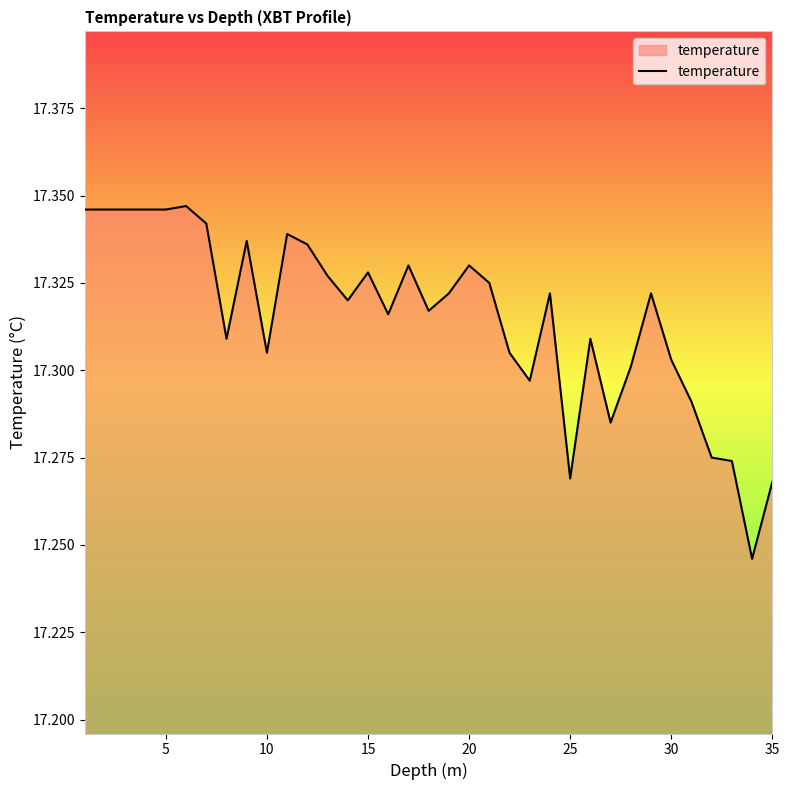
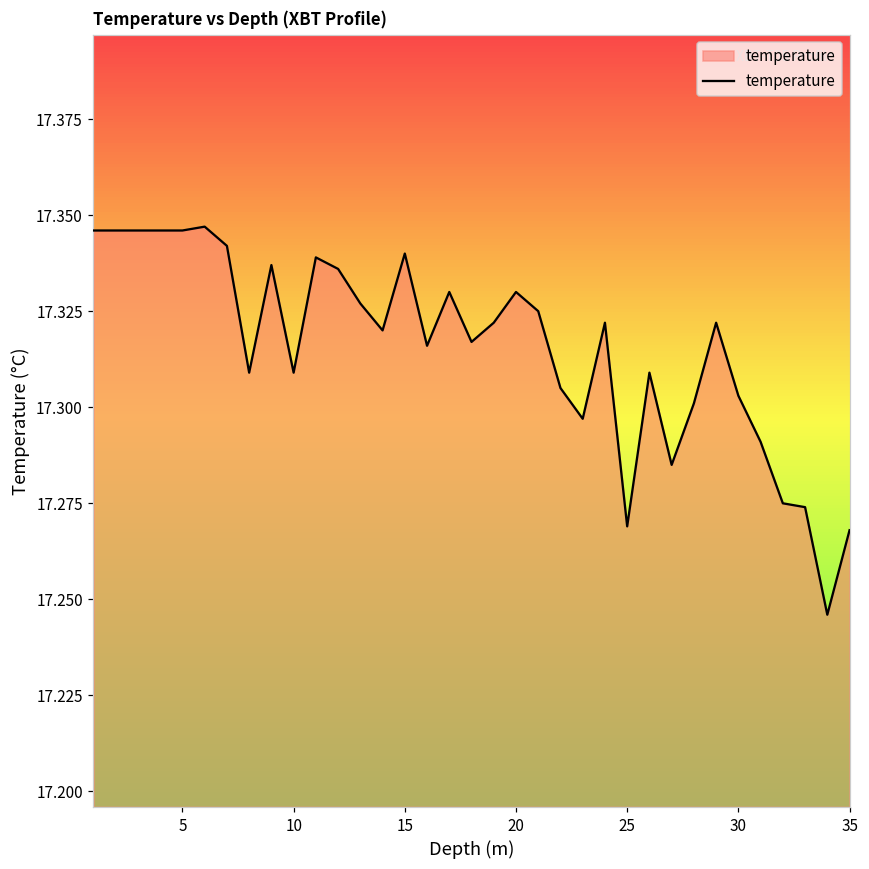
10: 17.305 -> 17.309
15: 17.328 -> 17.340
